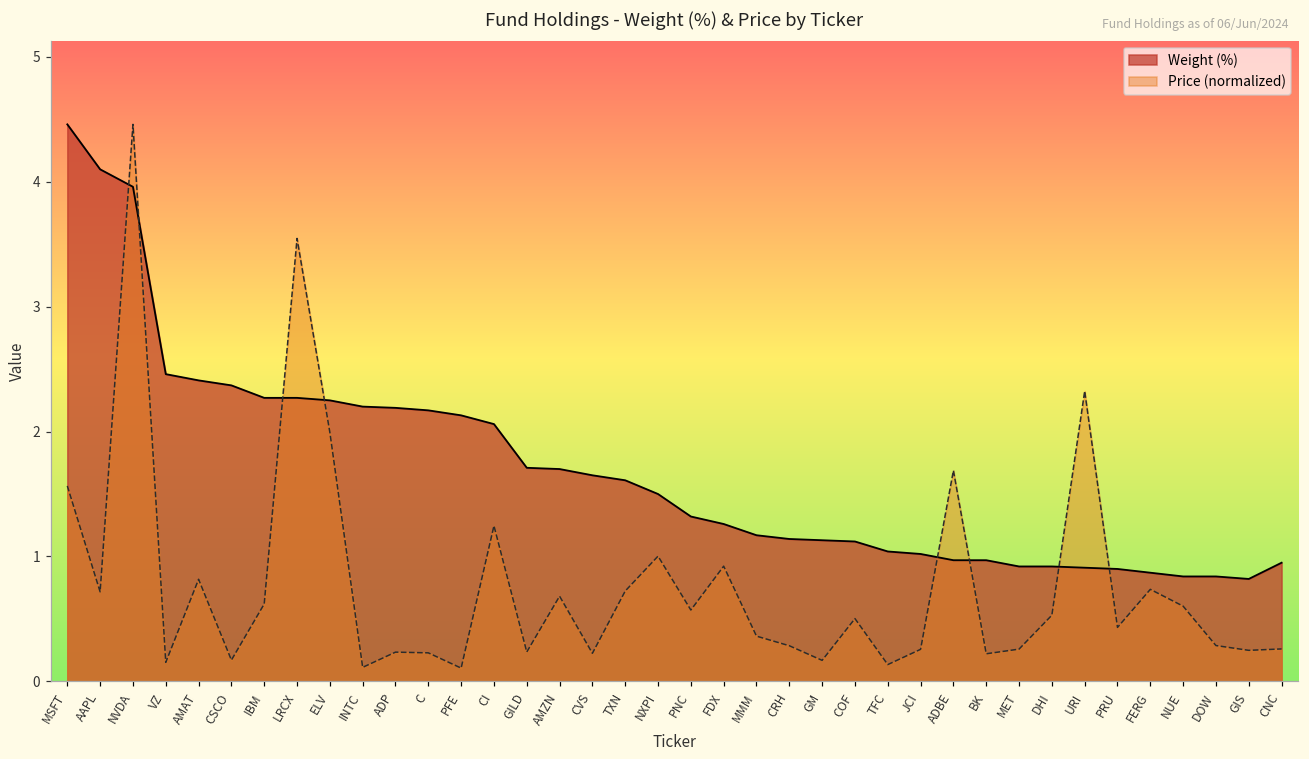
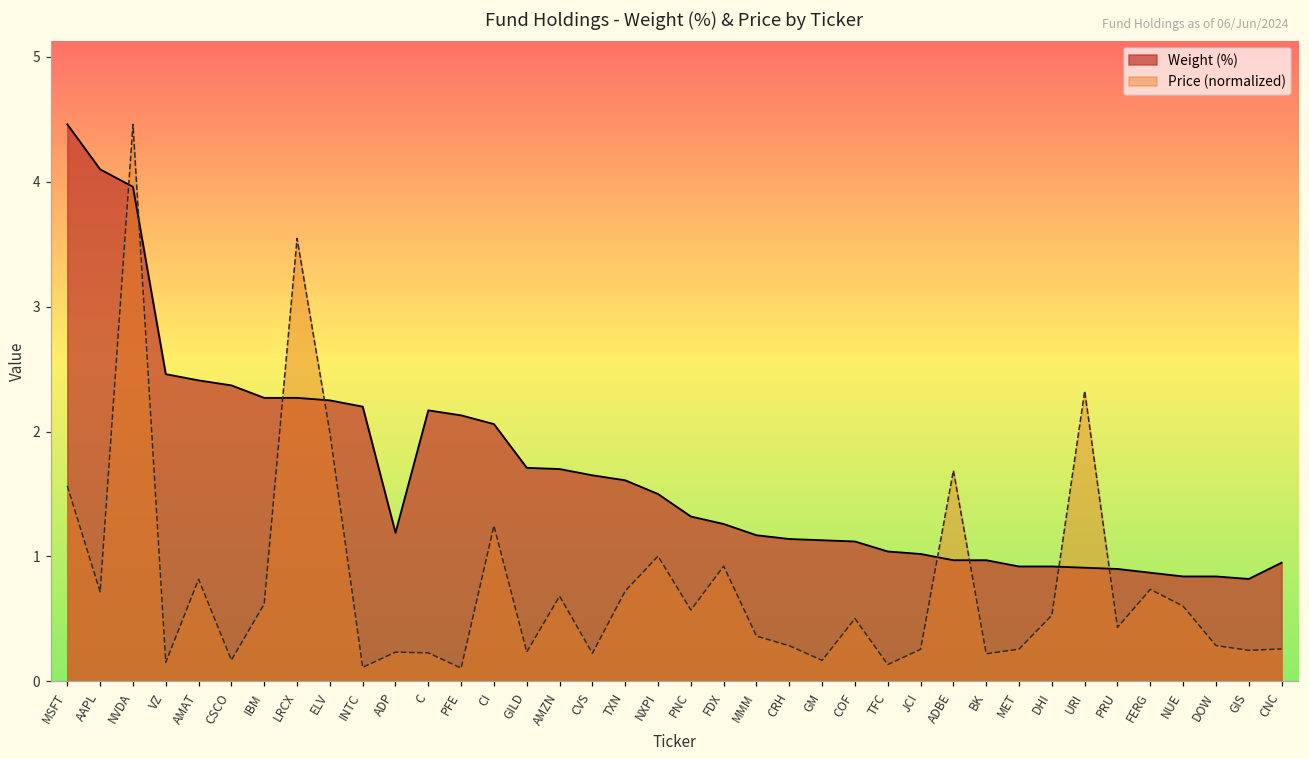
Weight (%), ADP: 2.19 -> 1.19
